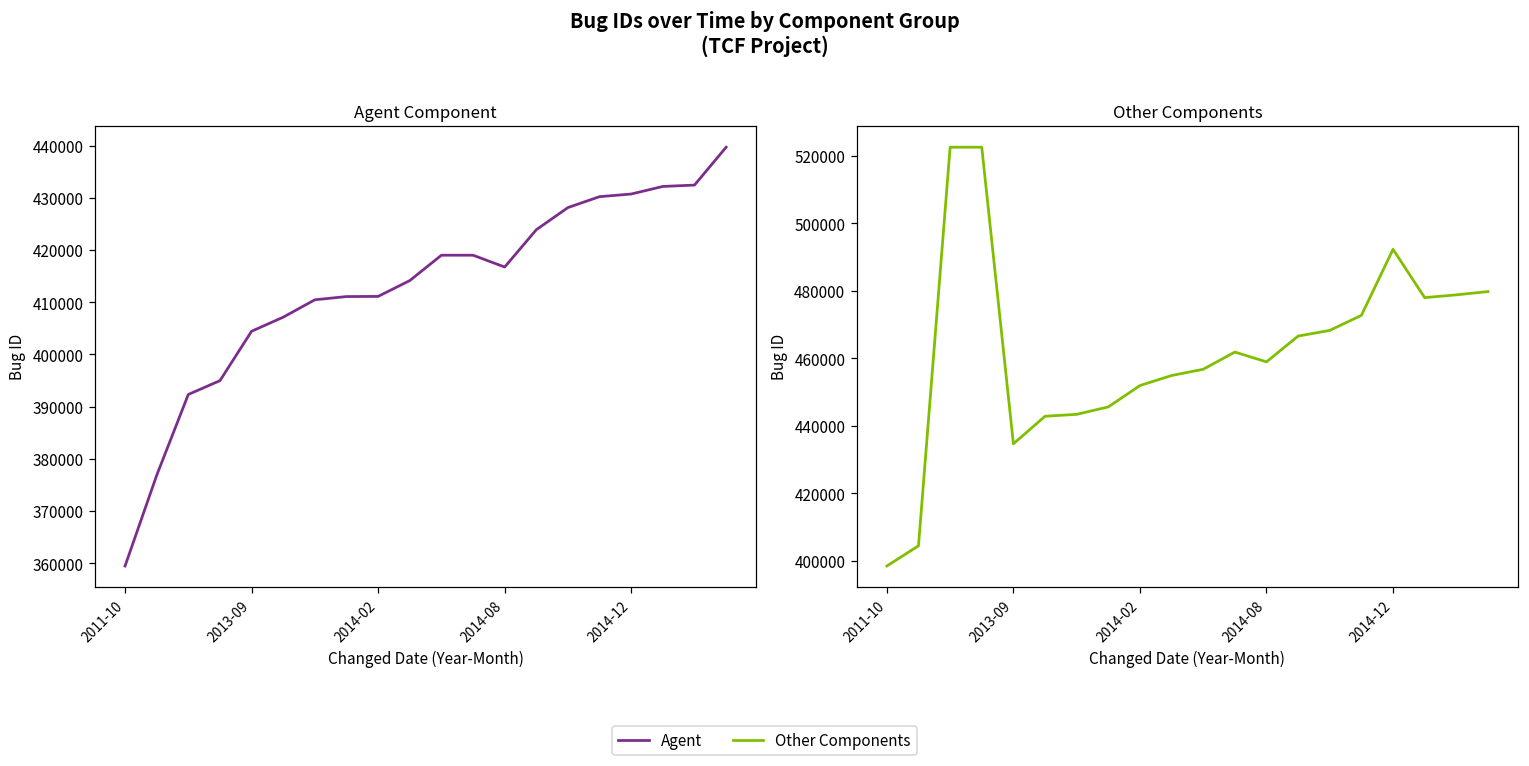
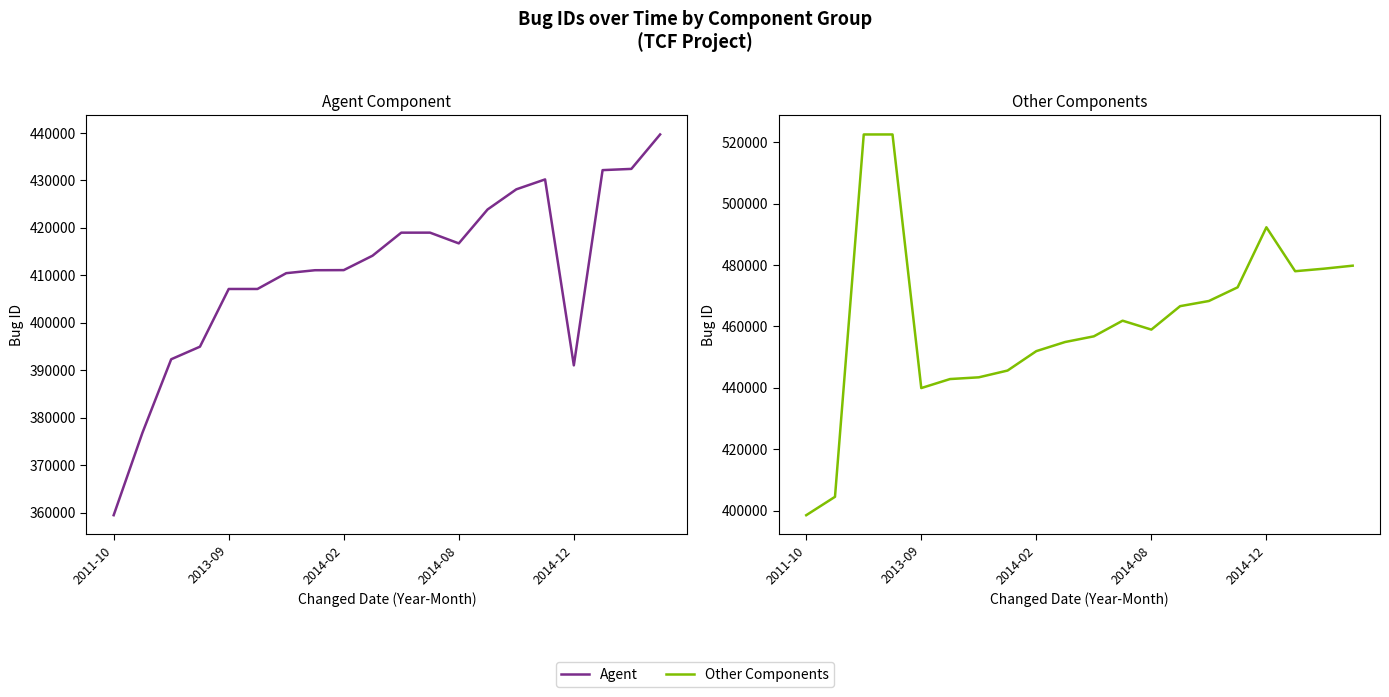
Agent Component, 2013-09: 404000 -> 407000
Agent Component, 2014-12: 431000 -> 391000
Other Components, 2013-09: 435000 -> 440000
